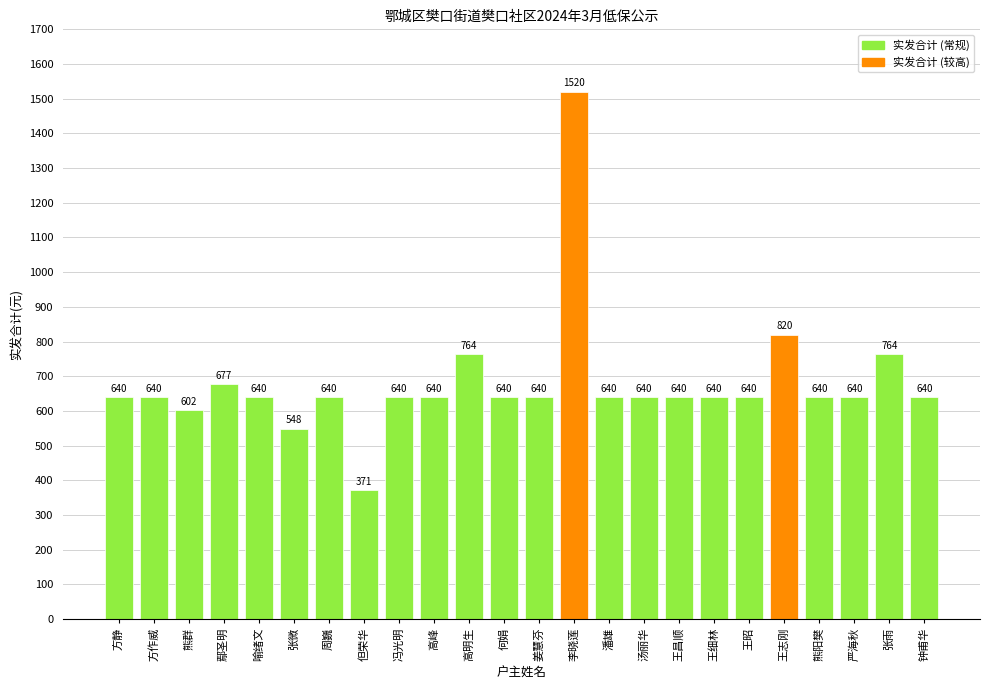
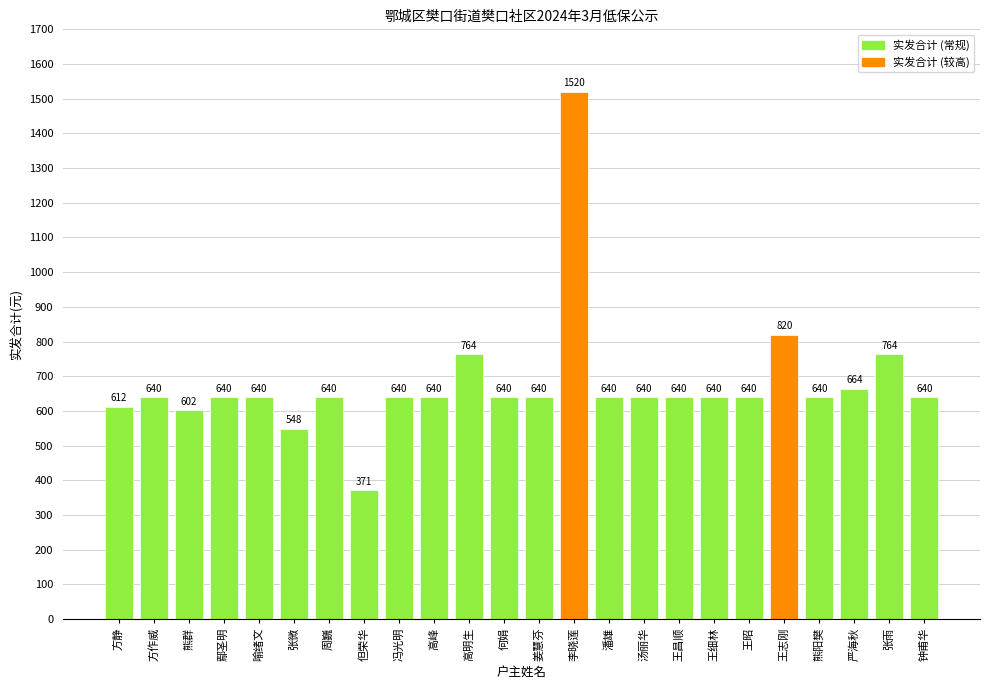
方静: 640 -> 612
鄢圣明: 677 -> 640
严海秋: 640 -> 664
